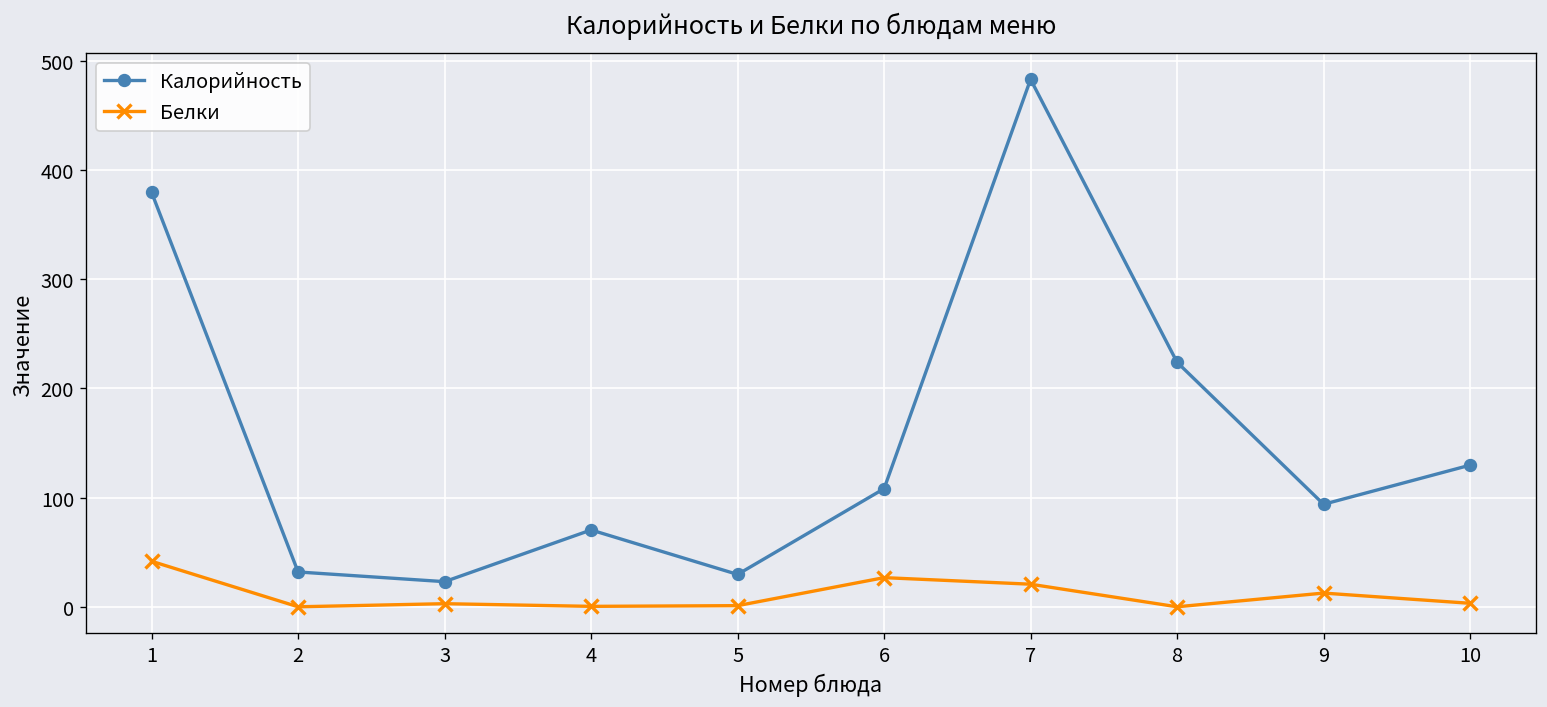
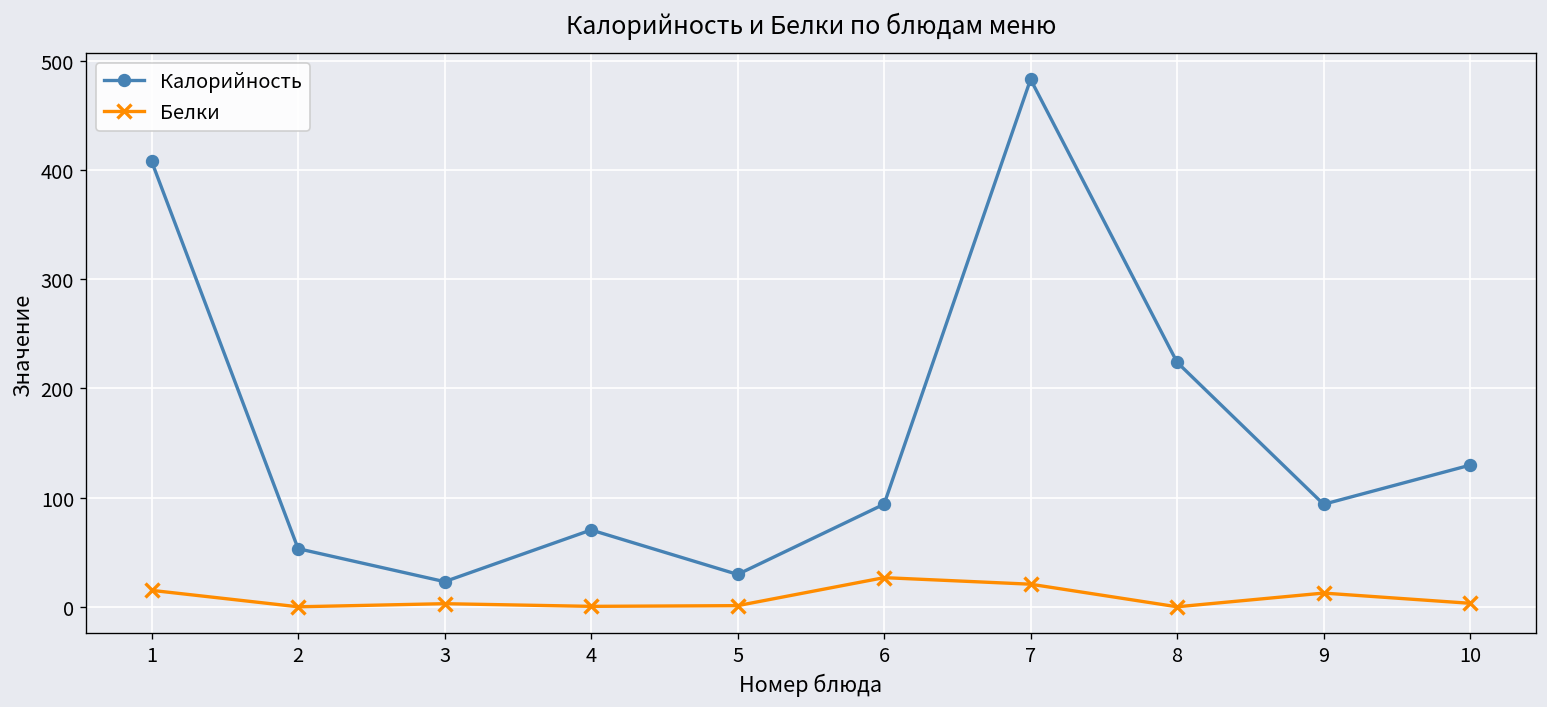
Калорийность, 1: 380 -> 410
Белки, 1: 40 -> 20
Калорийность, 2: 30 -> 50
Калорийность, 6: 110 -> 90
